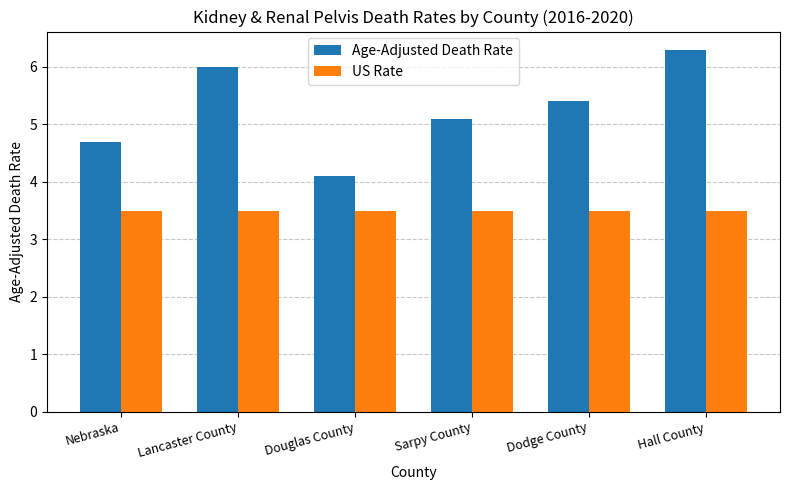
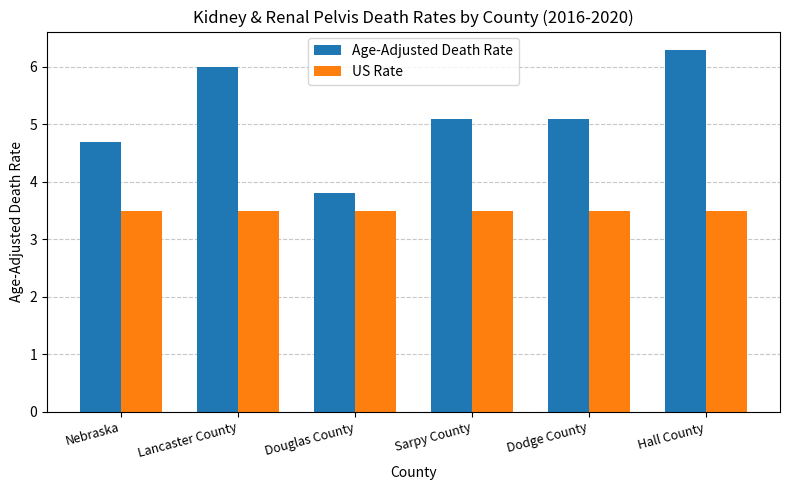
Age-Adjusted Death Rate, Douglas County: 4.1 -> 3.8
Age-Adjusted Death Rate, Dodge County: 5.4 -> 5.1
